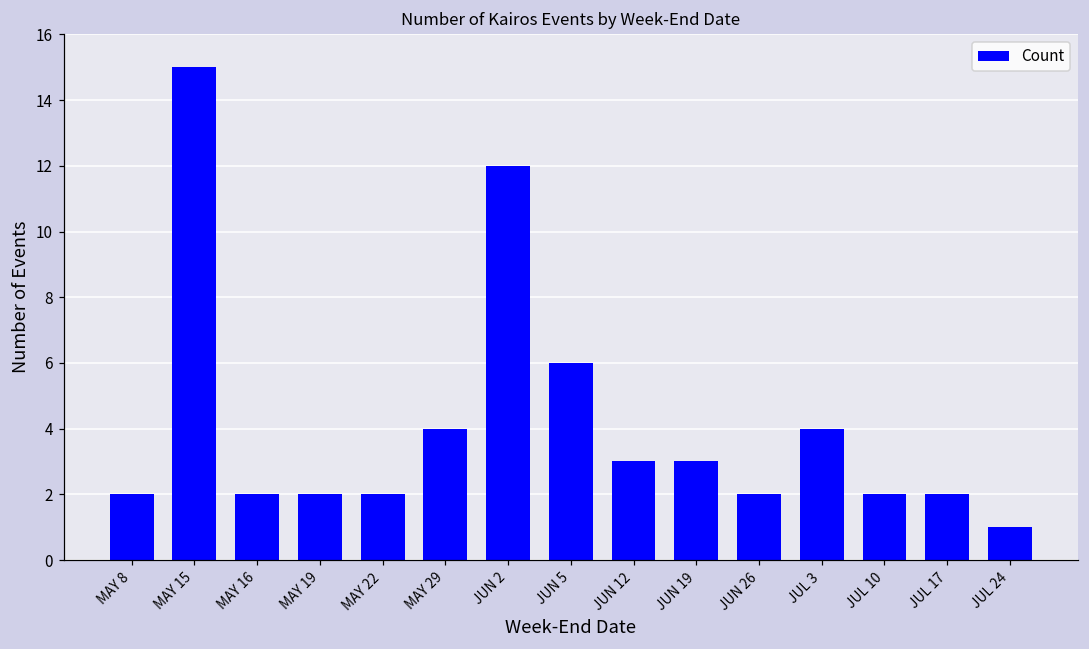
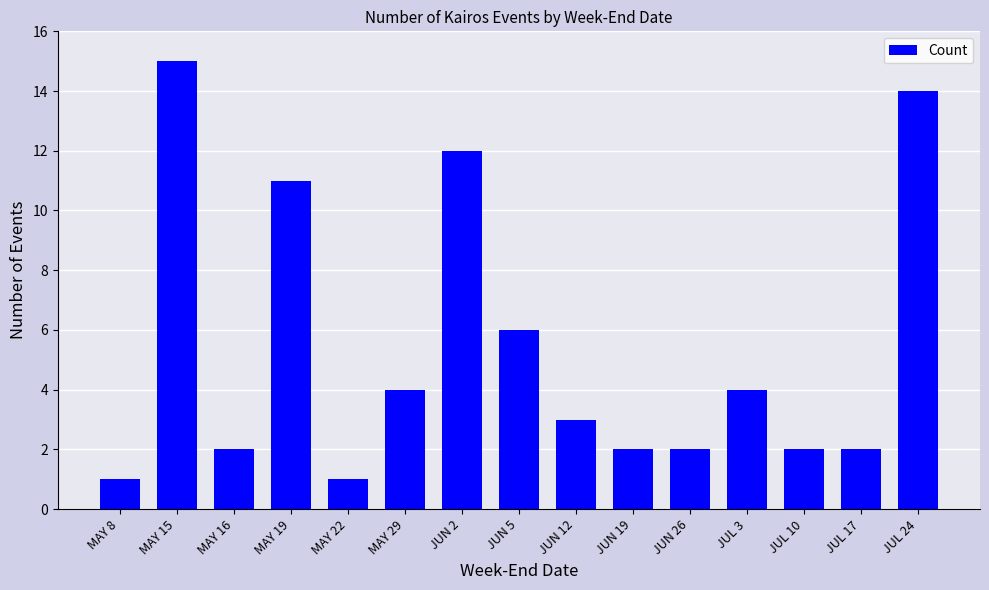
MAY 8: 2 -> 1
MAY 19: 2 -> 11
MAY 22: 2 -> 1
JUN 19: 3 -> 2
JUL 24: 1 -> 14
